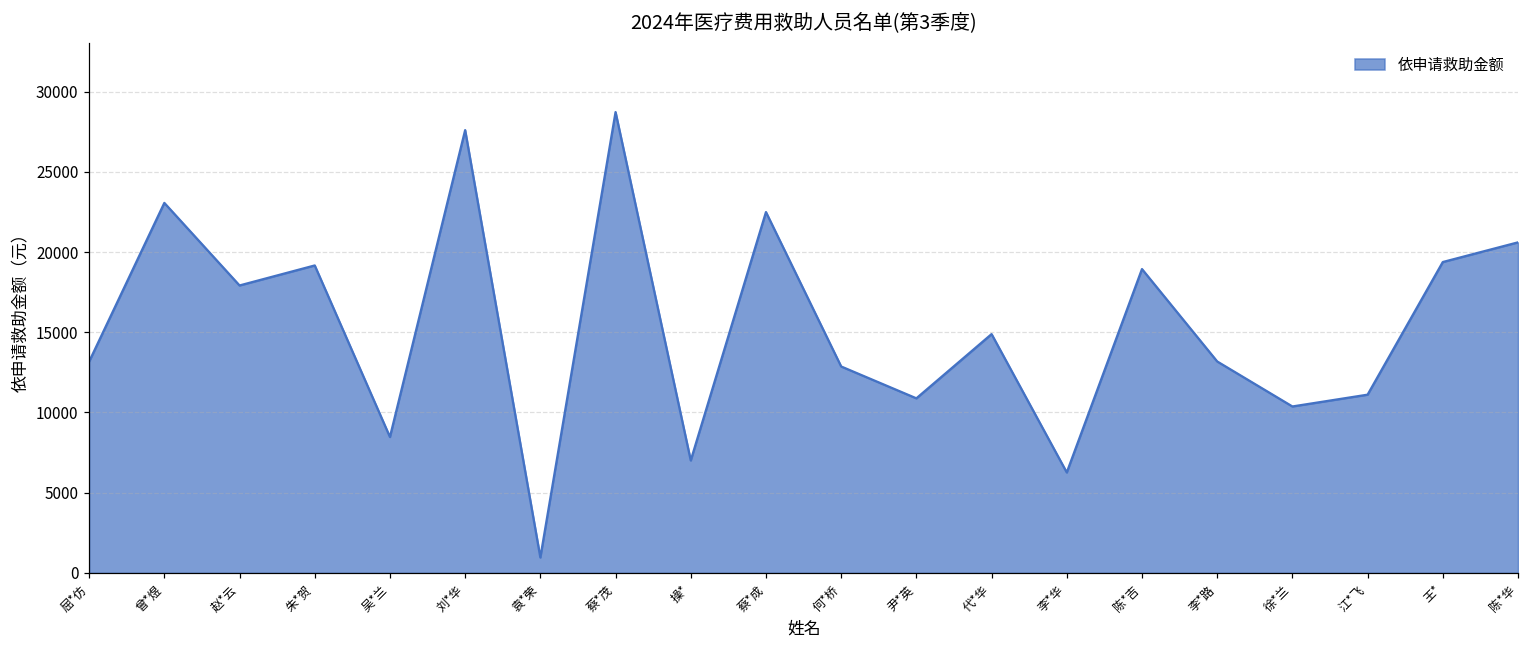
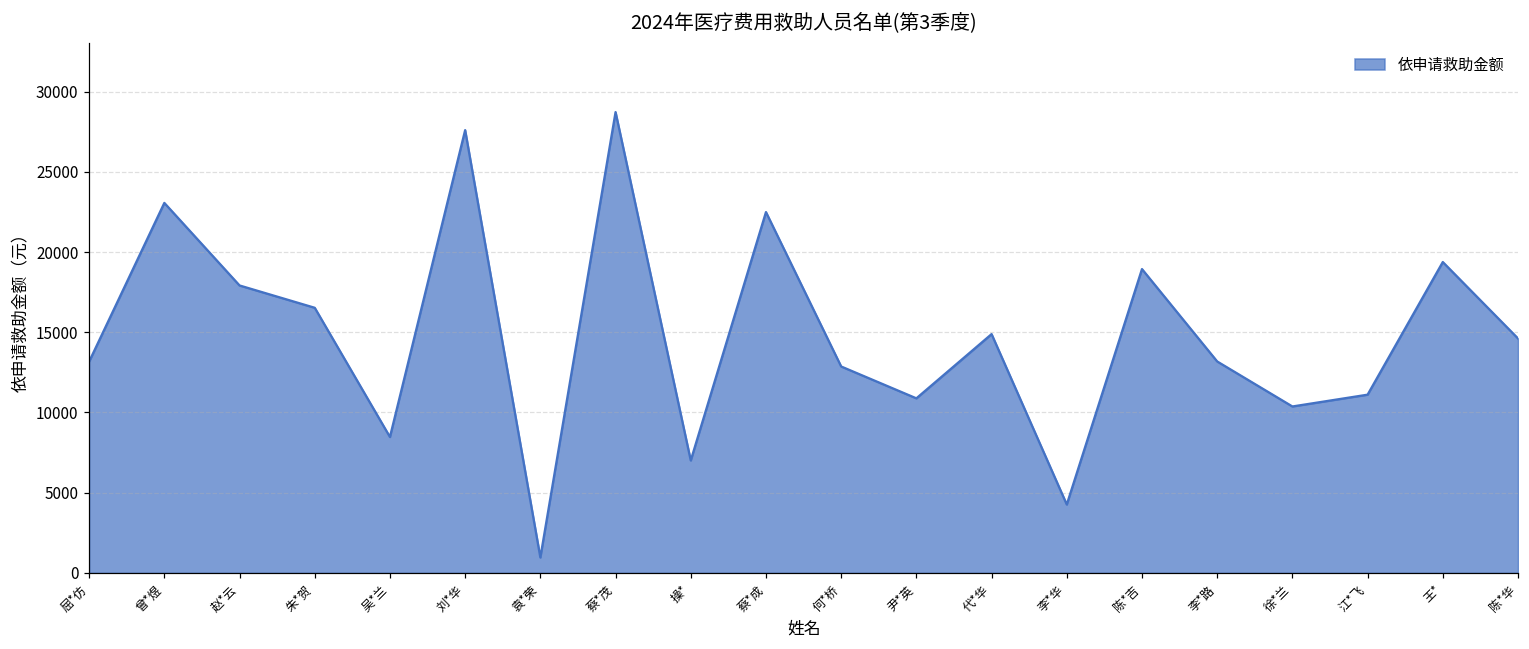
朱*贺: 19200 -> 16500
李*华: 6300 -> 4300
陈*华: 20600 -> 14600
